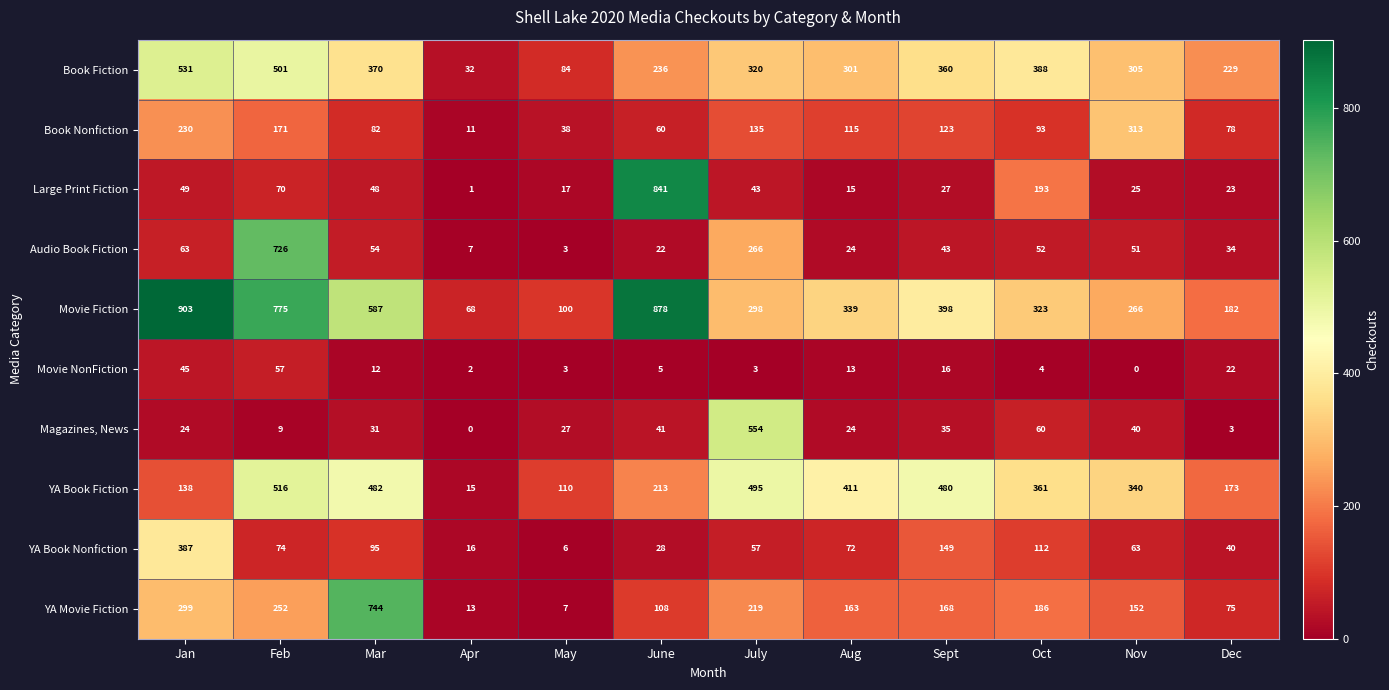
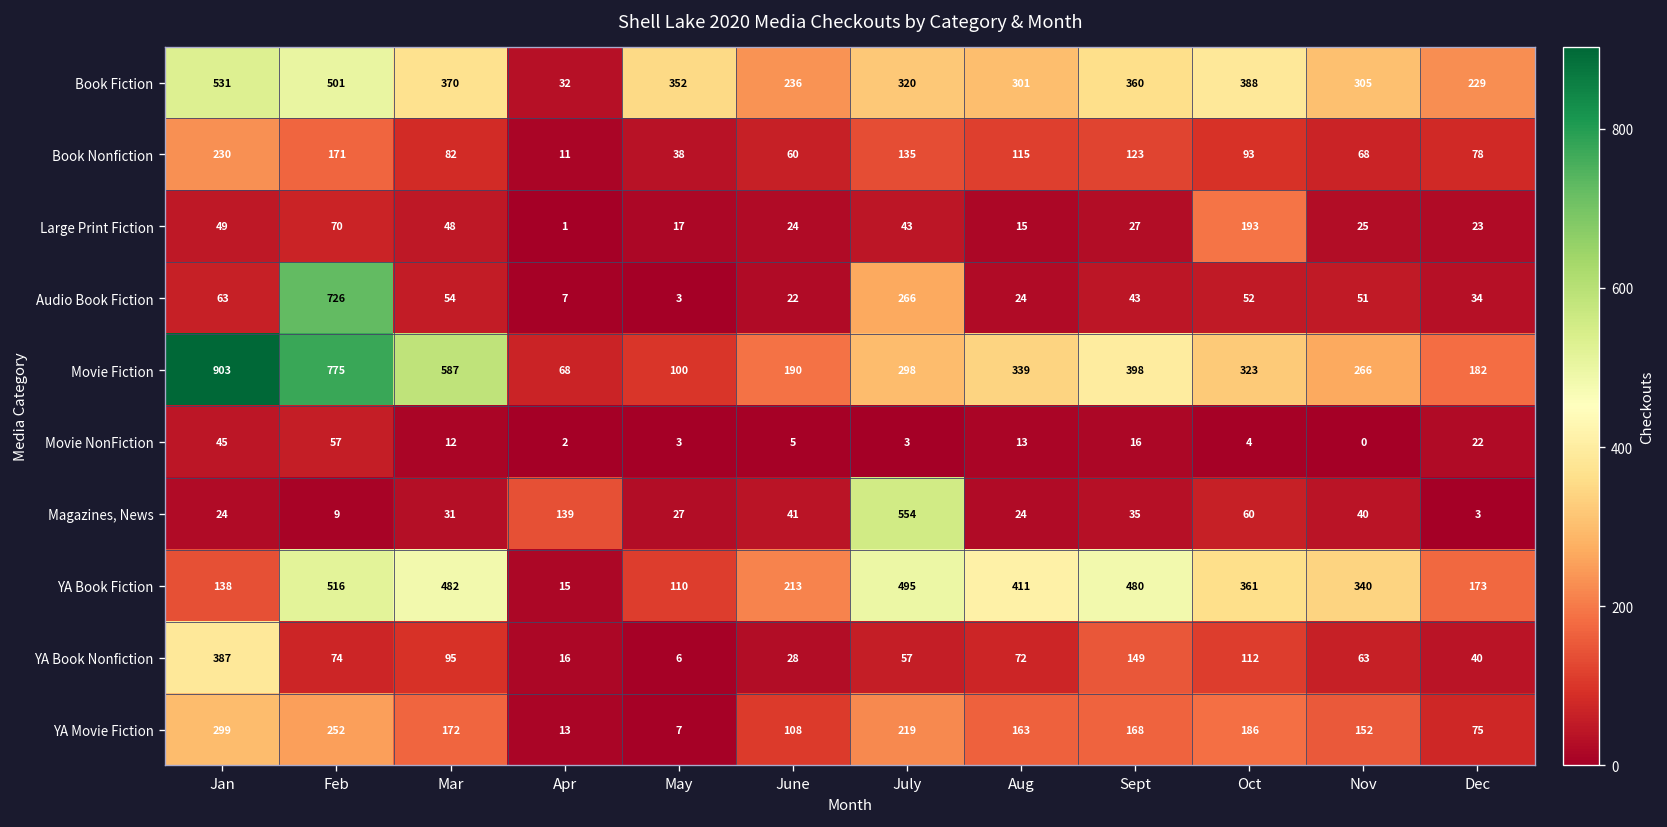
Book Fiction, May: 84 -> 352
Book Nonfiction, Nov: 313 -> 68
Large Print Fiction, June: 841 -> 24
Movie Fiction, June: 878 -> 190
Magazines, News, Apr: 0 -> 139
YA Movie Fiction, Mar: 744 -> 172
